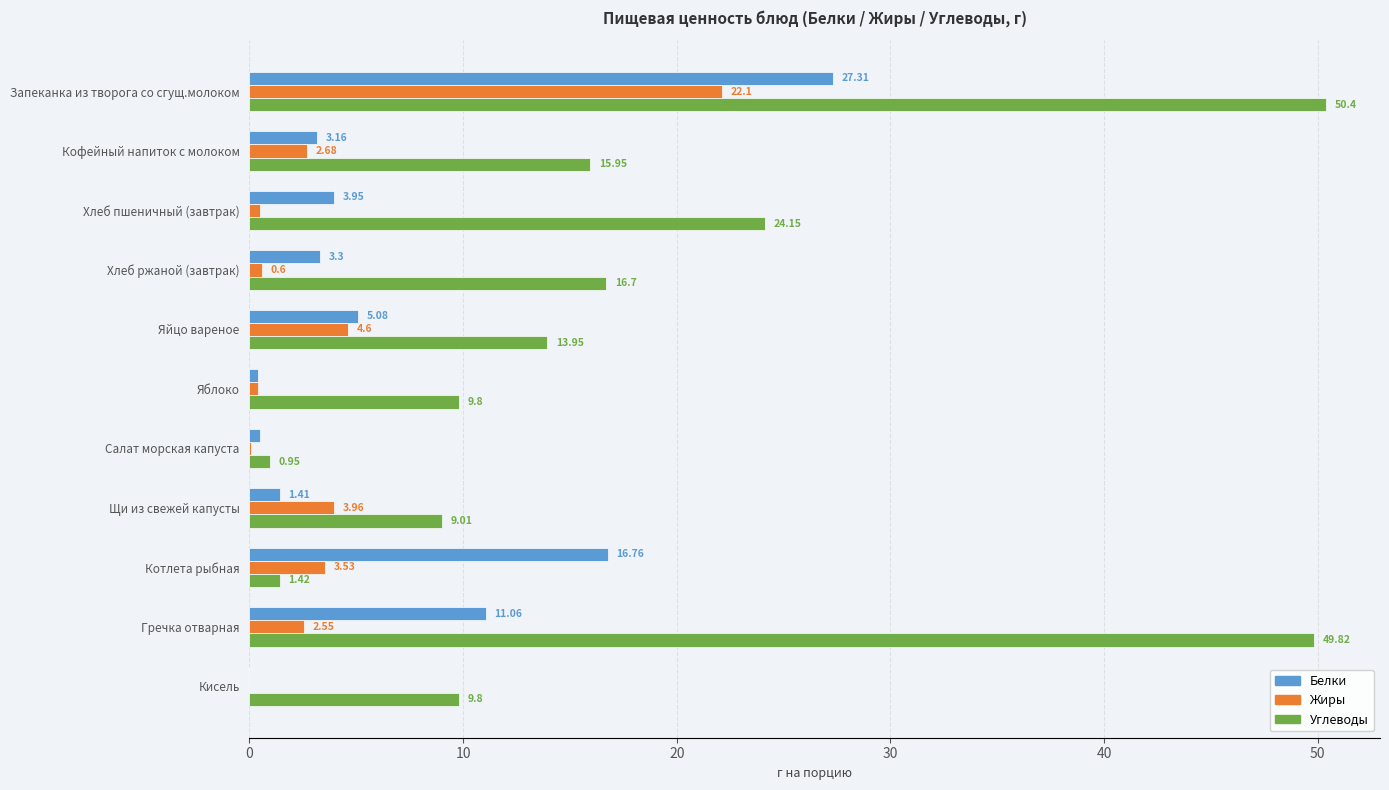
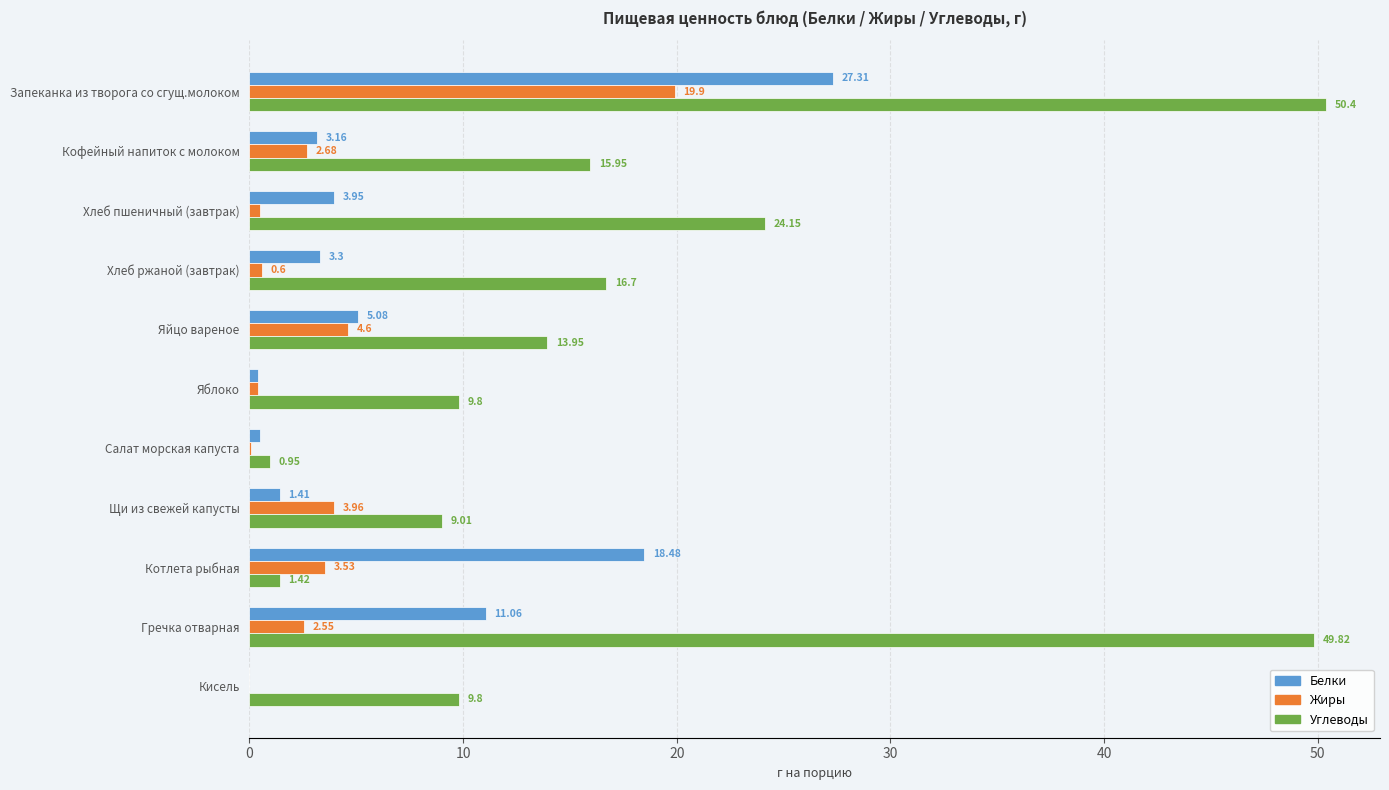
Жиры, Запеканка из творога со сгущ.молоком: 22.1 -> 19.9
Белки, Котлета рыбная: 16.76 -> 18.48
